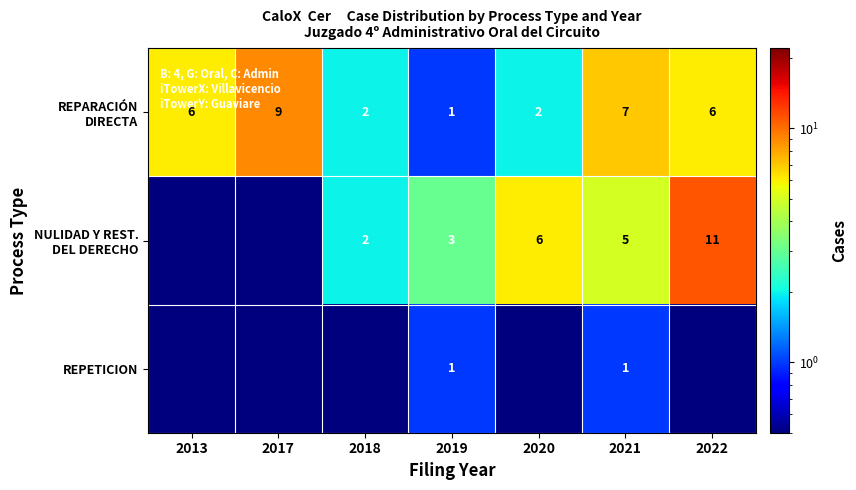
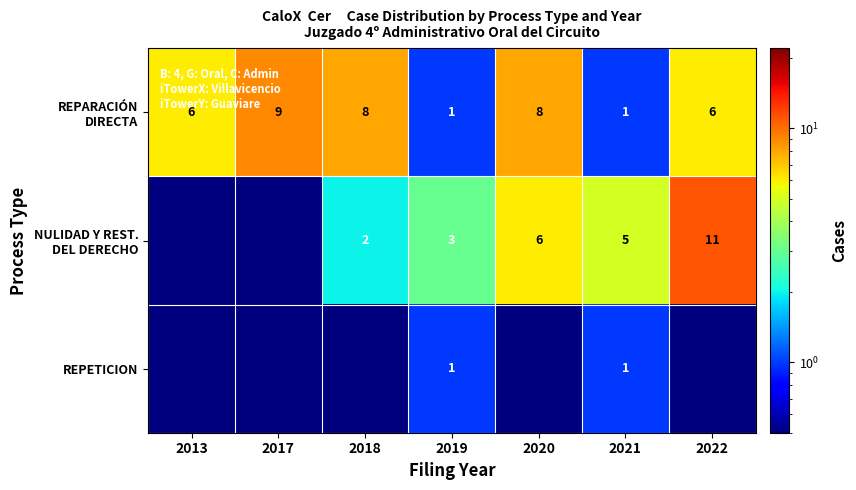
REPARACIÓN DIRECTA, 2018: 2 -> 8
REPARACIÓN DIRECTA, 2020: 2 -> 8
REPARACIÓN DIRECTA, 2021: 7 -> 1
